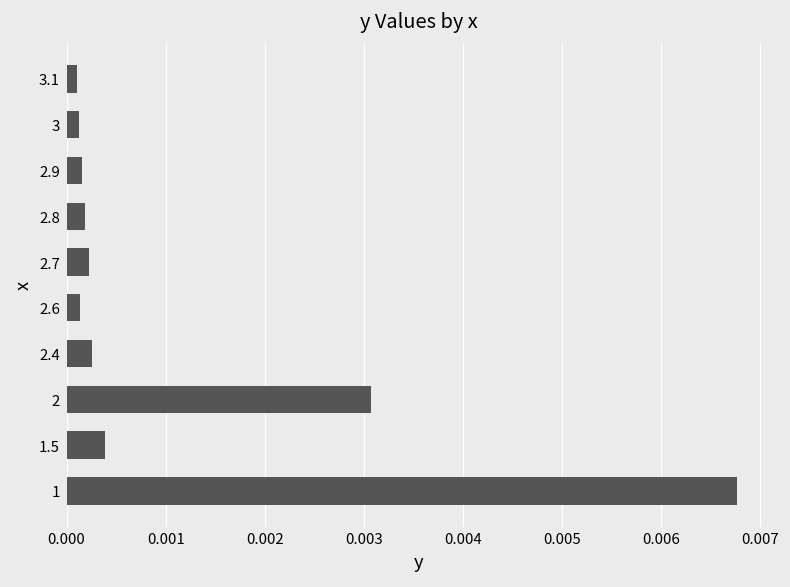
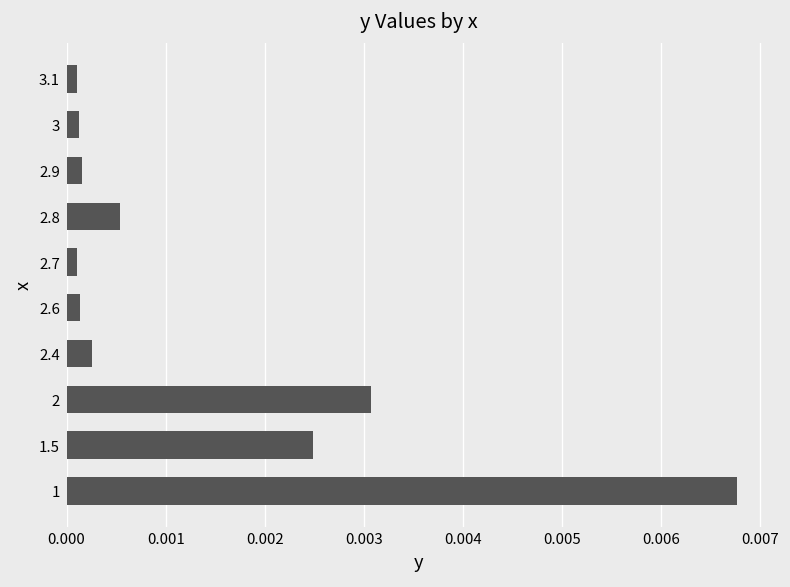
2.8: 0.0002 -> 0.0005
2.7: 0.0002 -> 0.0001
1.5: 0.0004 -> 0.0025
